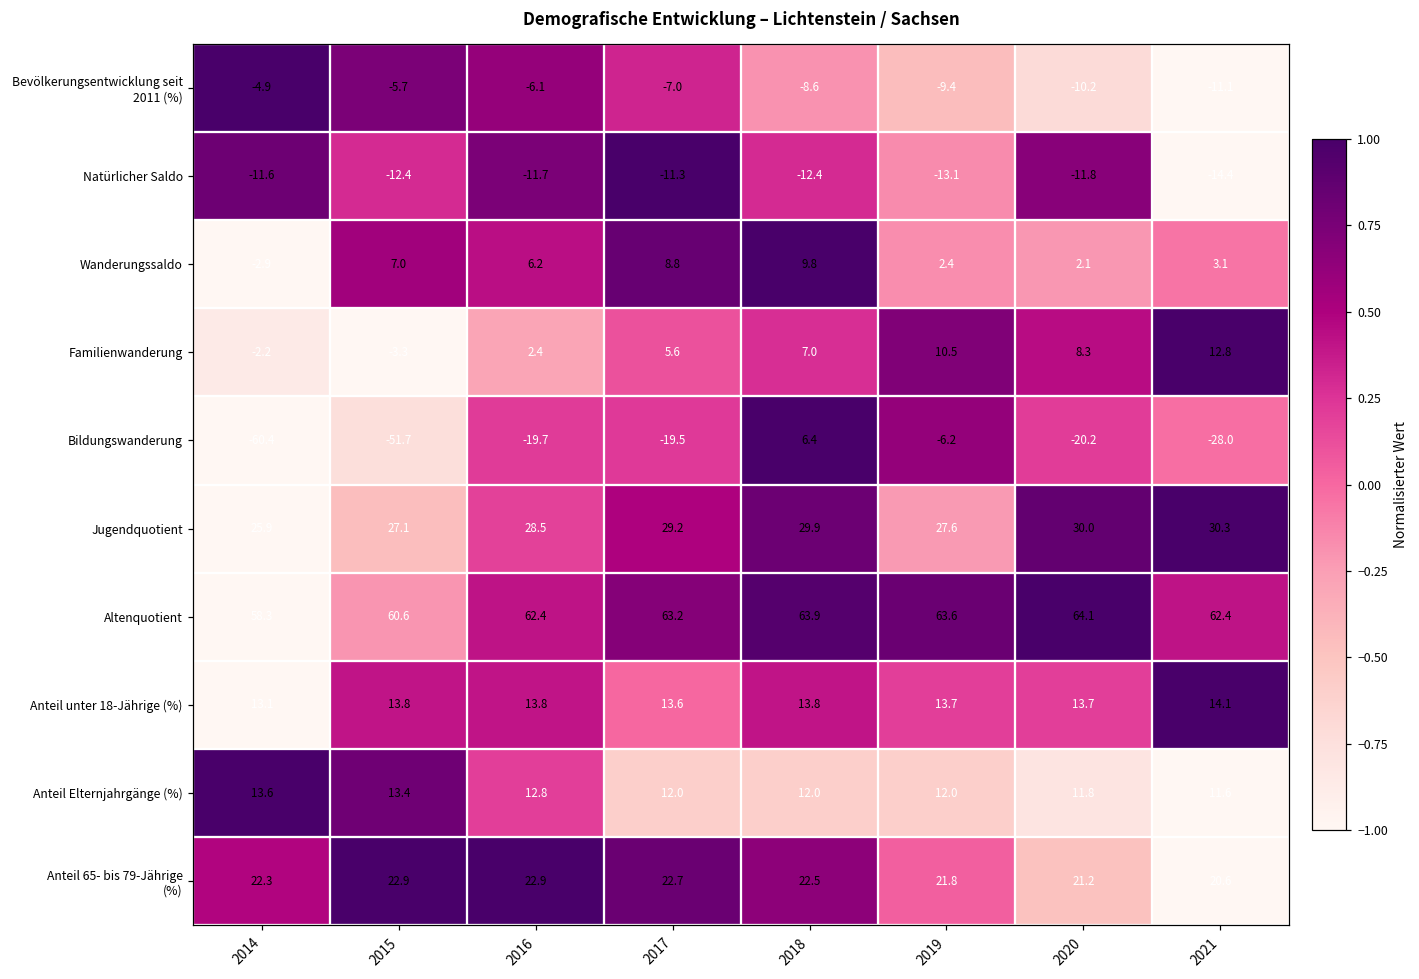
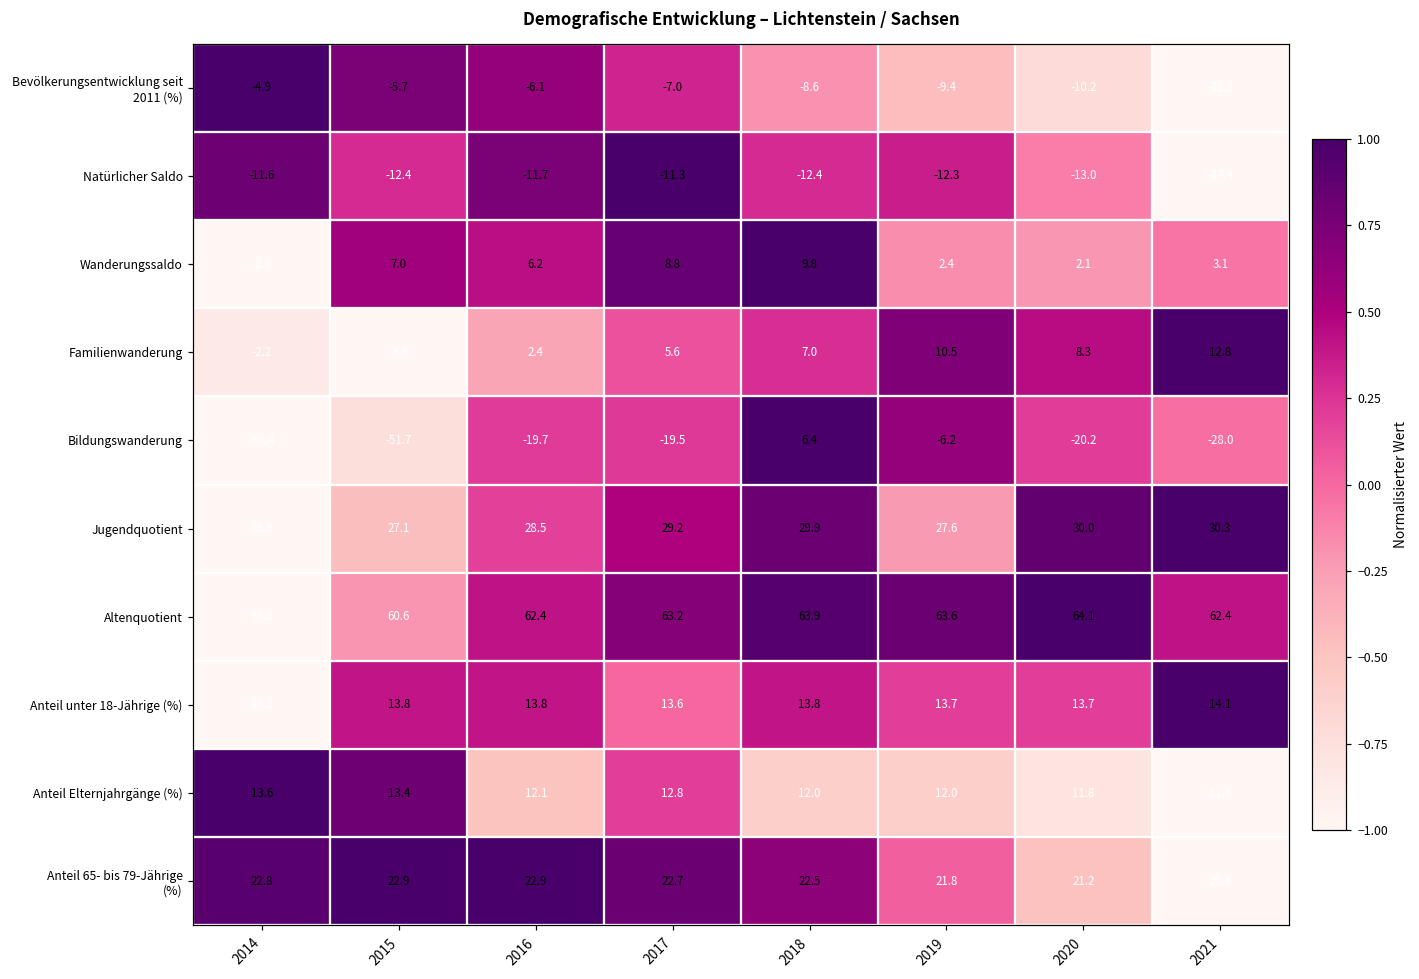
Natürlicher Saldo, 2019: -13.1 -> -12.3
Natürlicher Saldo, 2020: -11.8 -> -13.0
Anteil Elternjahrgänge (%), 2016: 12.8 -> 12.1
Anteil Elternjahrgänge (%), 2017: 12.0 -> 12.8
Anteil 65- bis 79-Jährige (%), 2014: 22.3 -> 22.8
